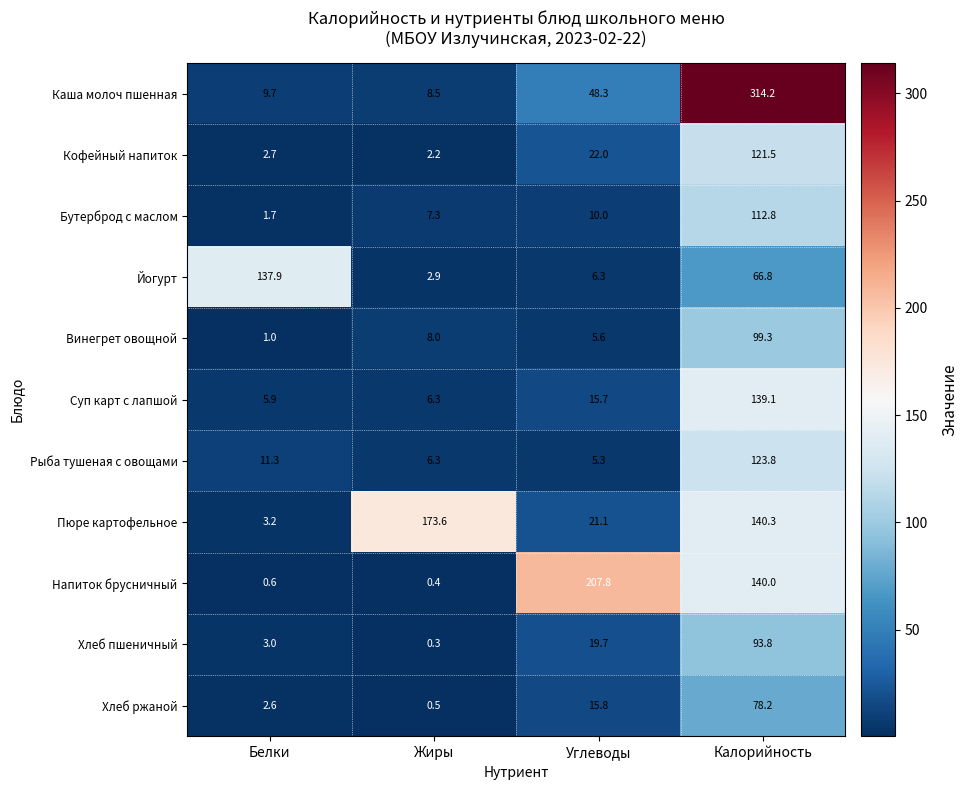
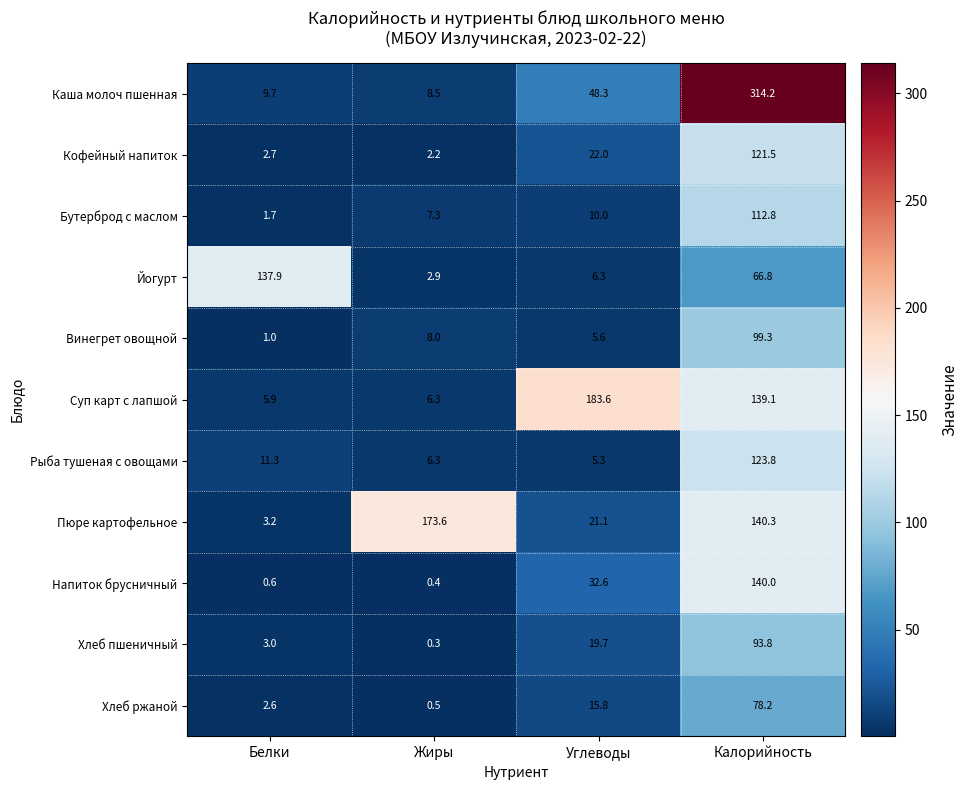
Суп карт с лапшой, Углеводы: 15.7 -> 183.6
Напиток брусничный, Углеводы: 207.8 -> 32.6
